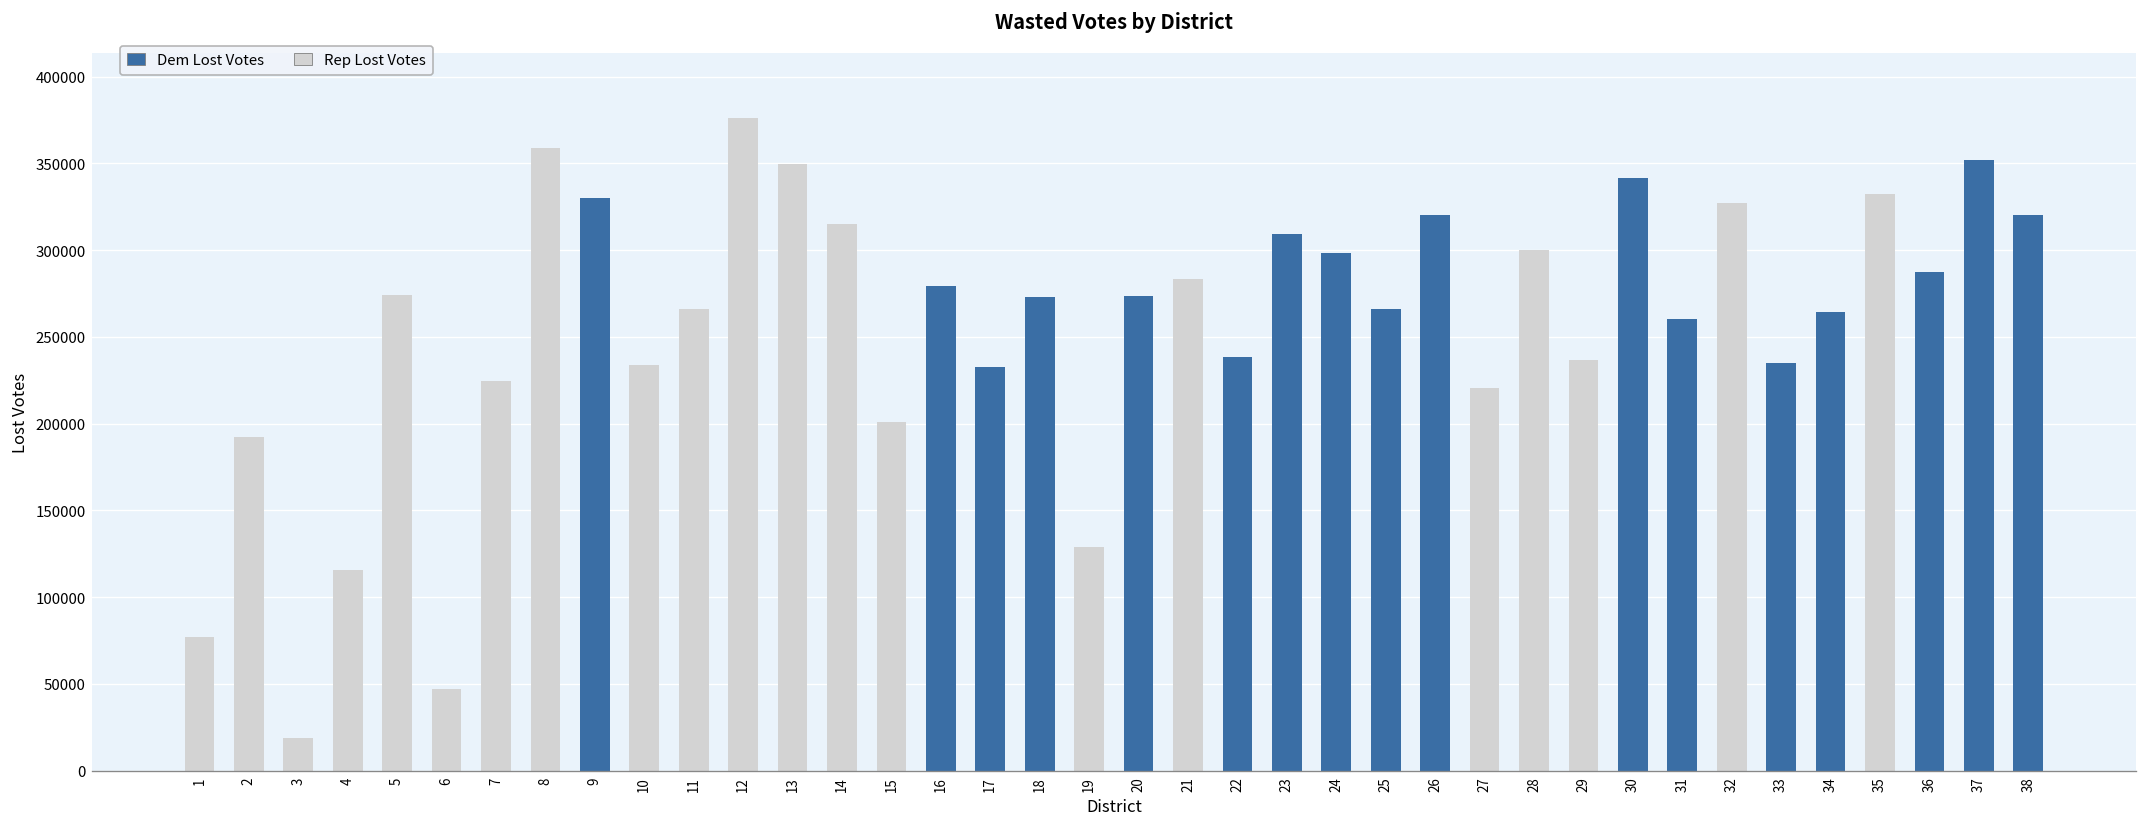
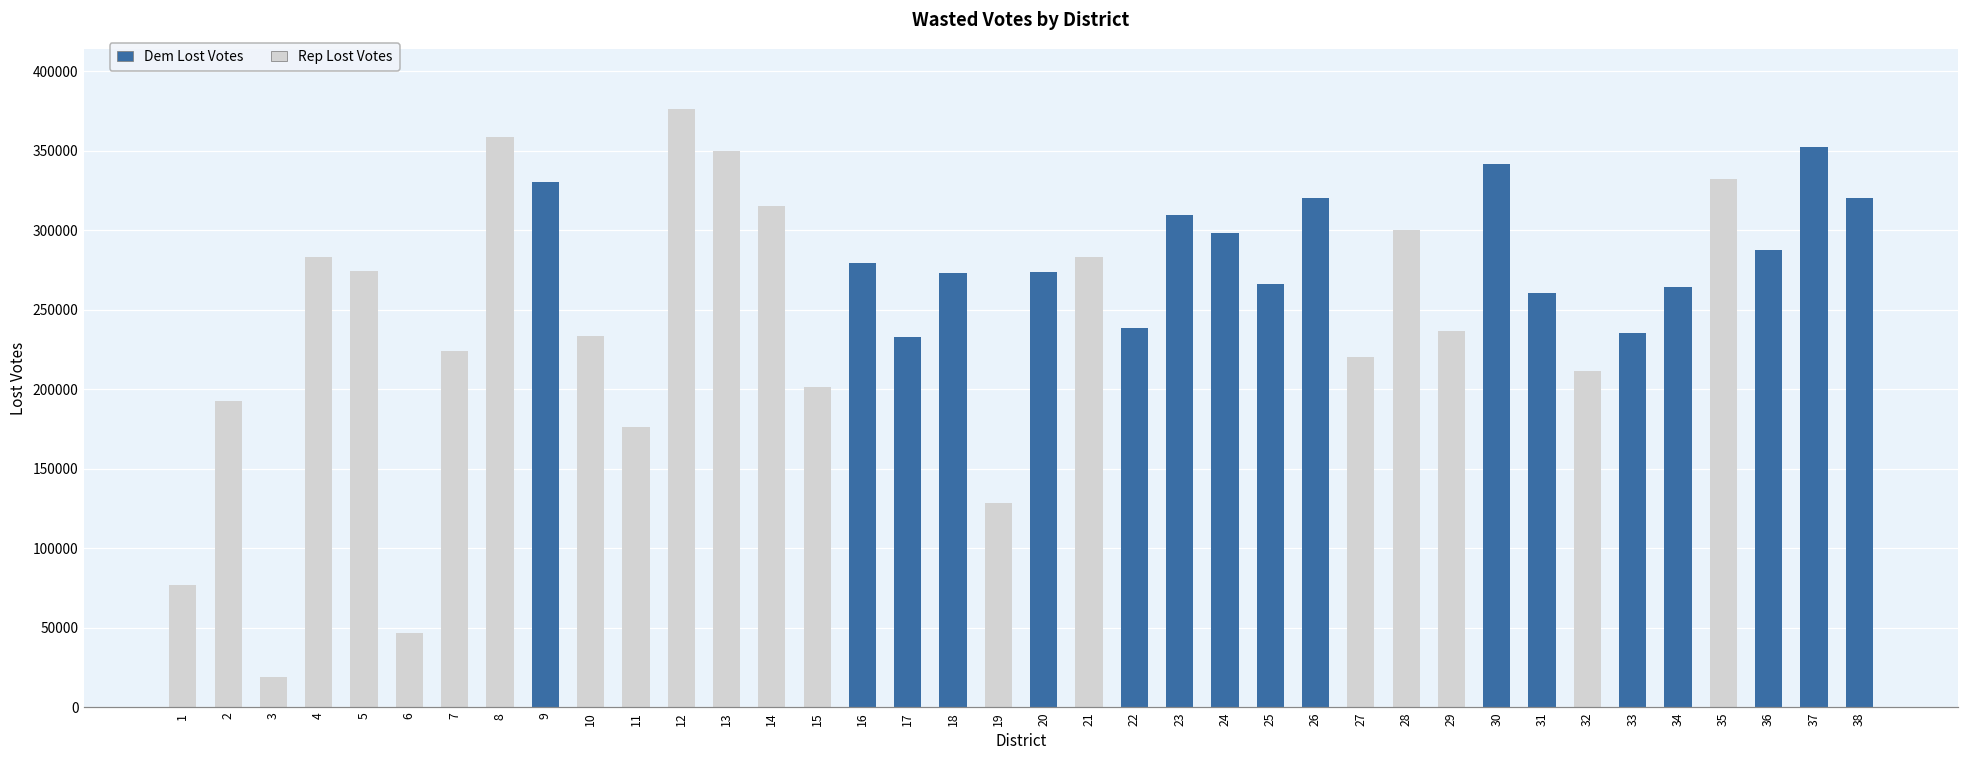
Rep Lost Votes, 4: 116000 -> 283000
Rep Lost Votes, 11: 266000 -> 176000
Rep Lost Votes, 32: 327000 -> 212000
